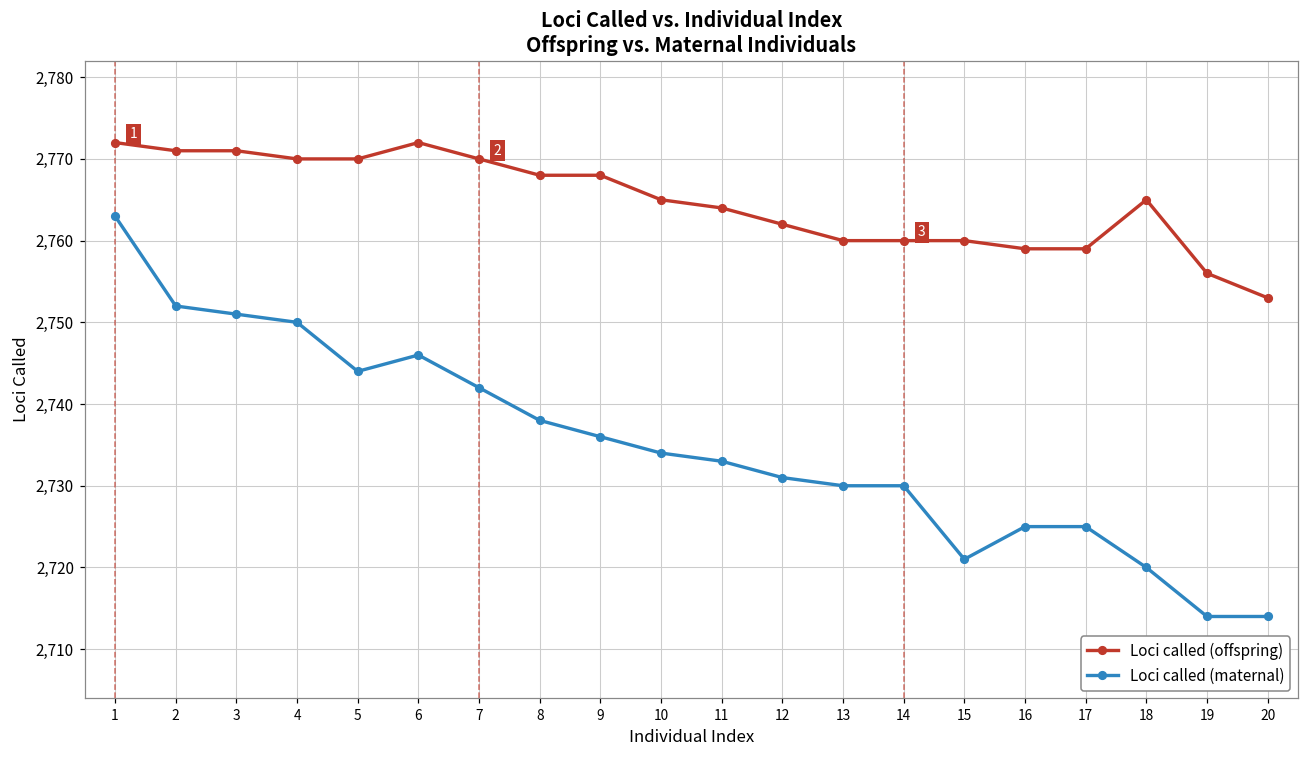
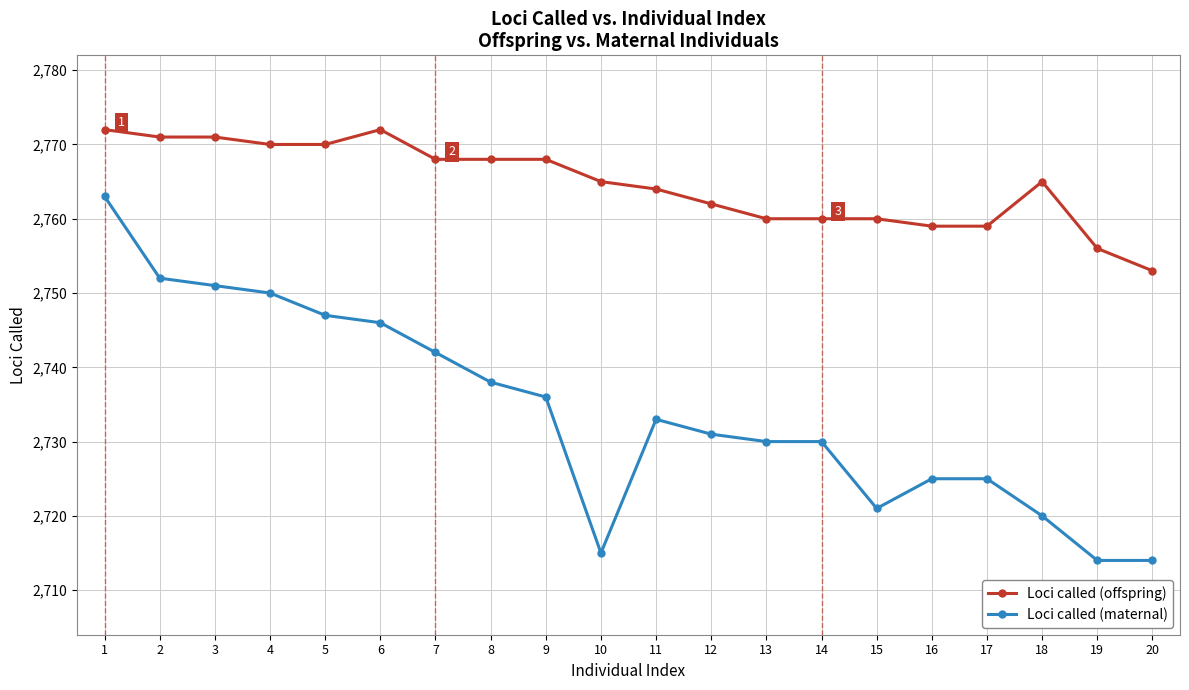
Loci called (maternal), 5: 2,744 -> 2,747
Loci called (offspring), 7: 2,770 -> 2,768
Loci called (maternal), 10: 2,734 -> 2,715
